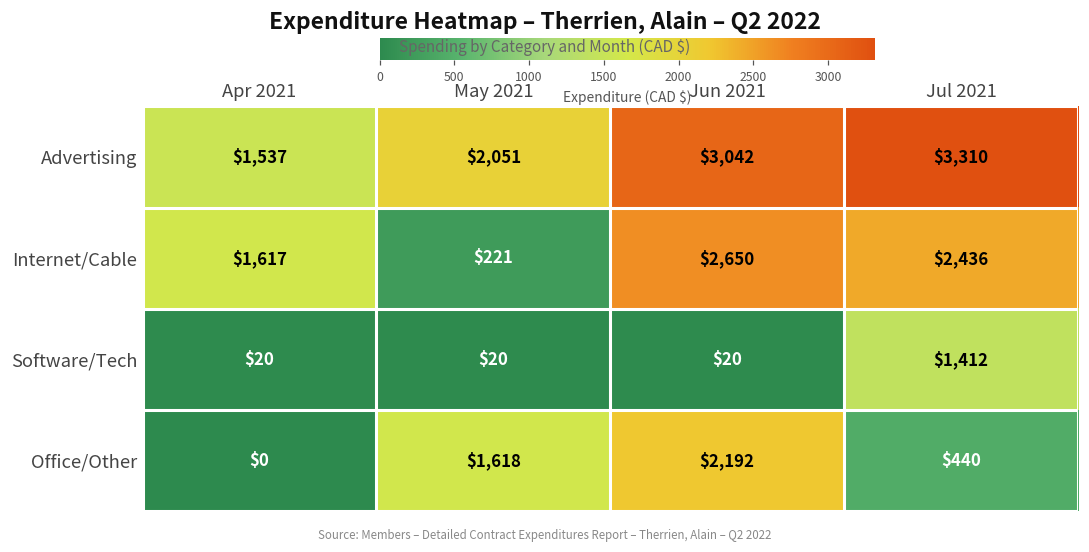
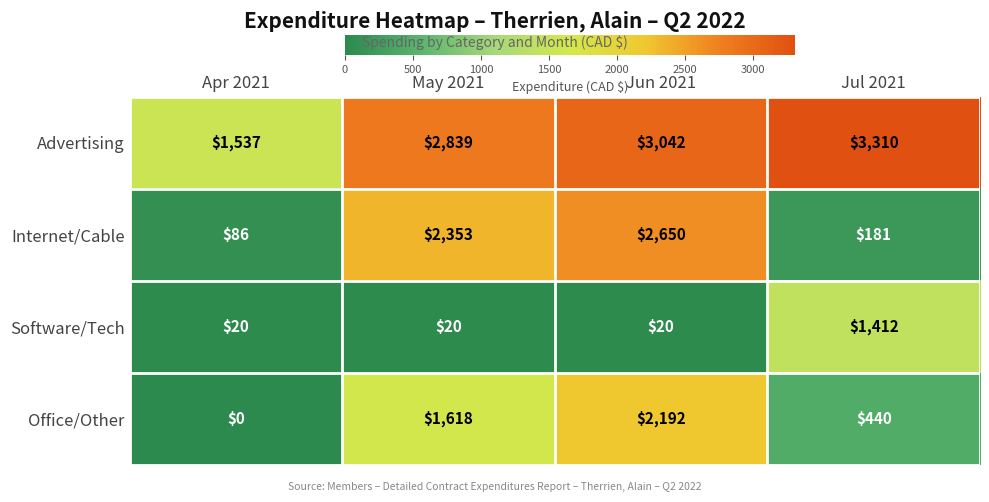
Advertising, May 2021: $2,051 -> $2,839
Internet/Cable, Apr 2021: $1,617 -> $86
Internet/Cable, May 2021: $221 -> $2,353
Internet/Cable, Jul 2021: $2,436 -> $181
